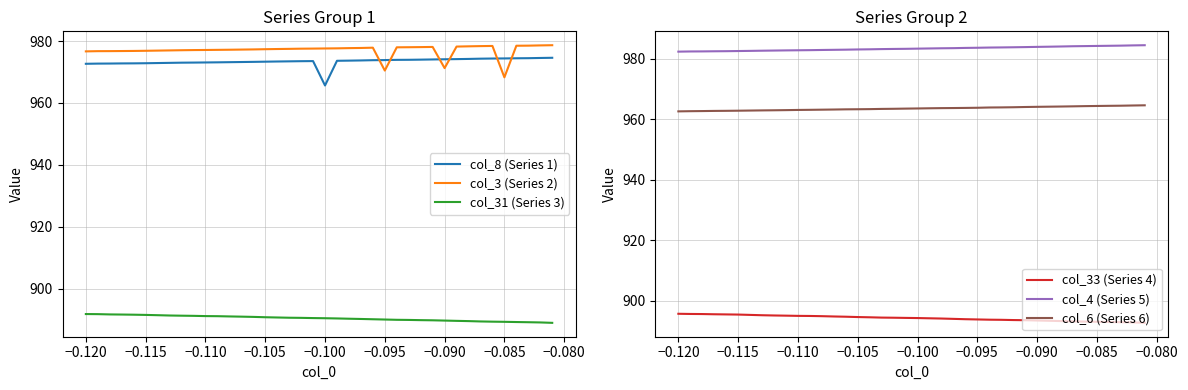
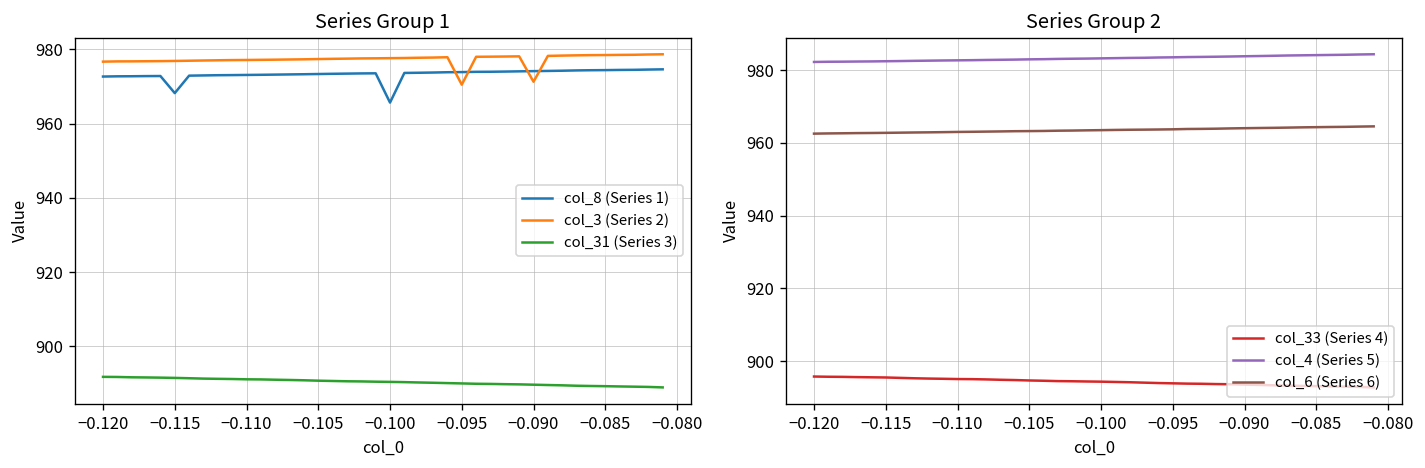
Series Group 1, col_8 (Series 1), −0.115: 973 -> 968
Series Group 1, col_3 (Series 2), −0.085: 968 -> 978
